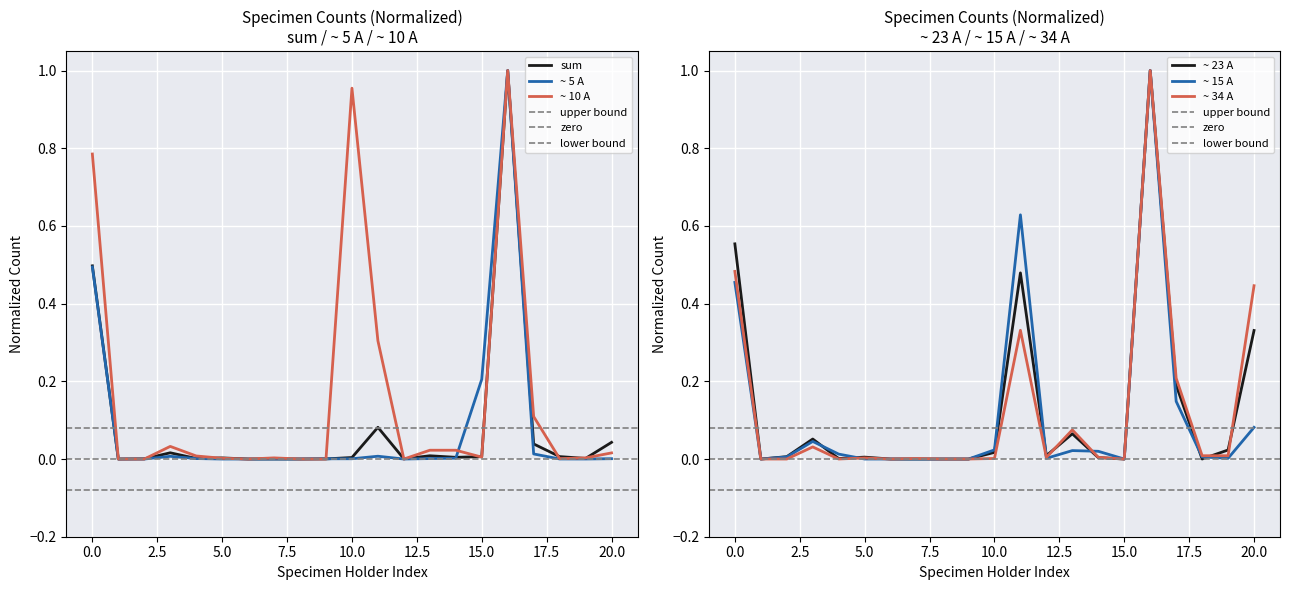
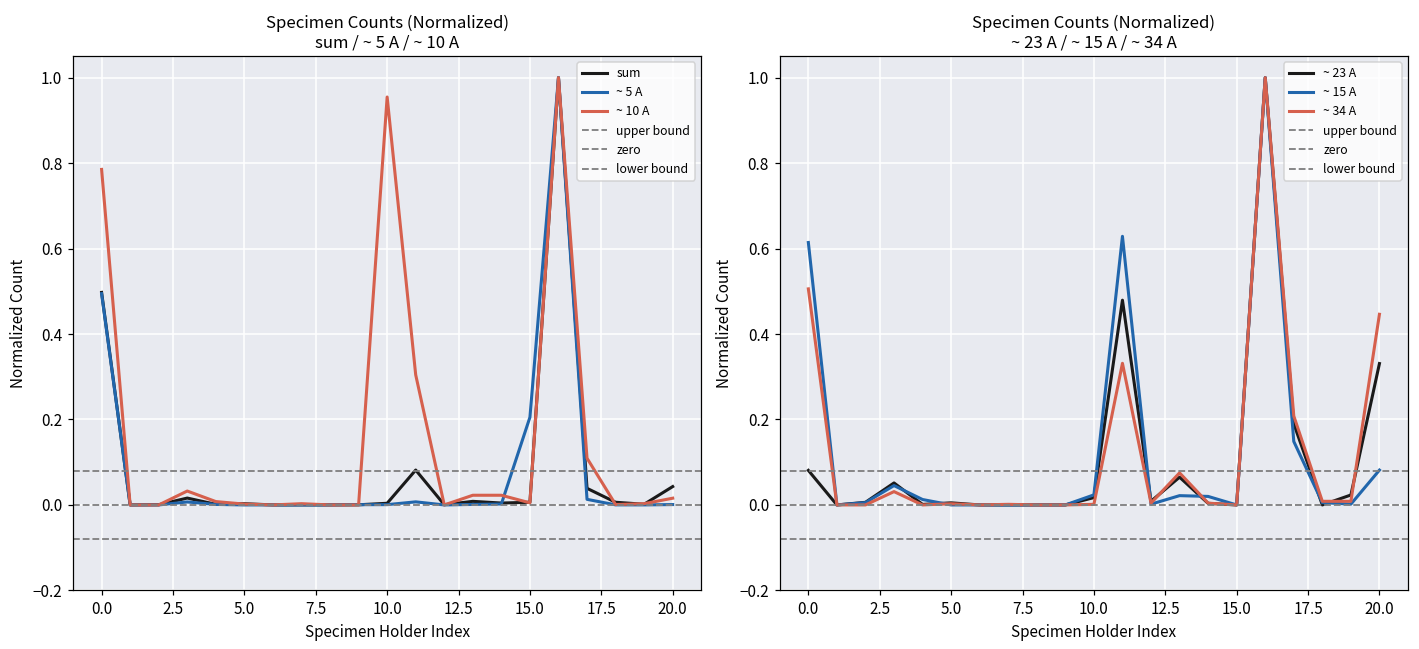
Specimen Counts (Normalized) ~ 23 A / ~ 15 A / ~ 34 A, ~ 23 A, 0.0: 0.55 -> 0.08
Specimen Counts (Normalized) ~ 23 A / ~ 15 A / ~ 34 A, ~ 15 A, 0.0: 0.45 -> 0.61
Specimen Counts (Normalized) ~ 23 A / ~ 15 A / ~ 34 A, ~ 34 A, 0.0: 0.48 -> 0.51
